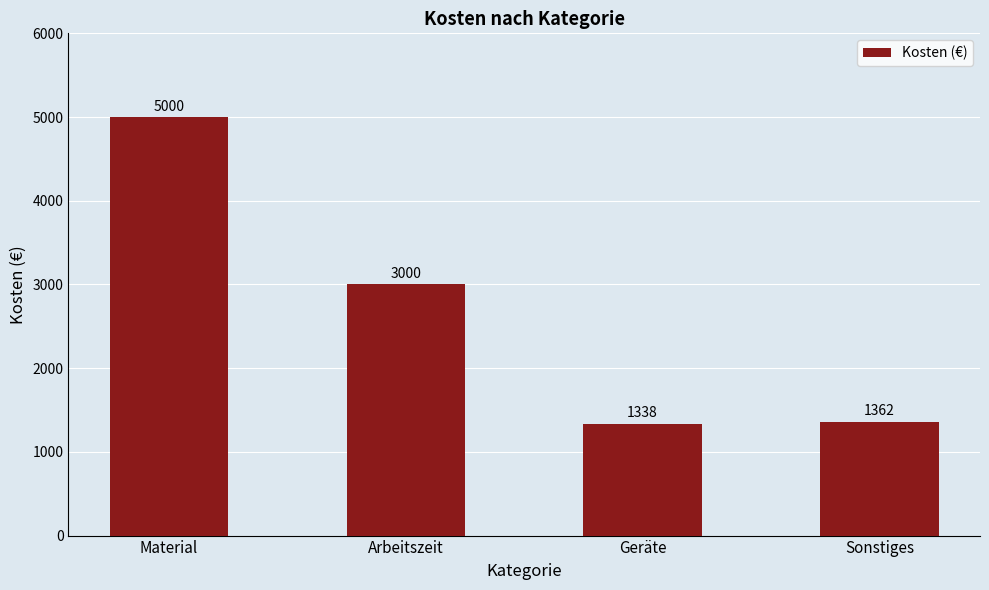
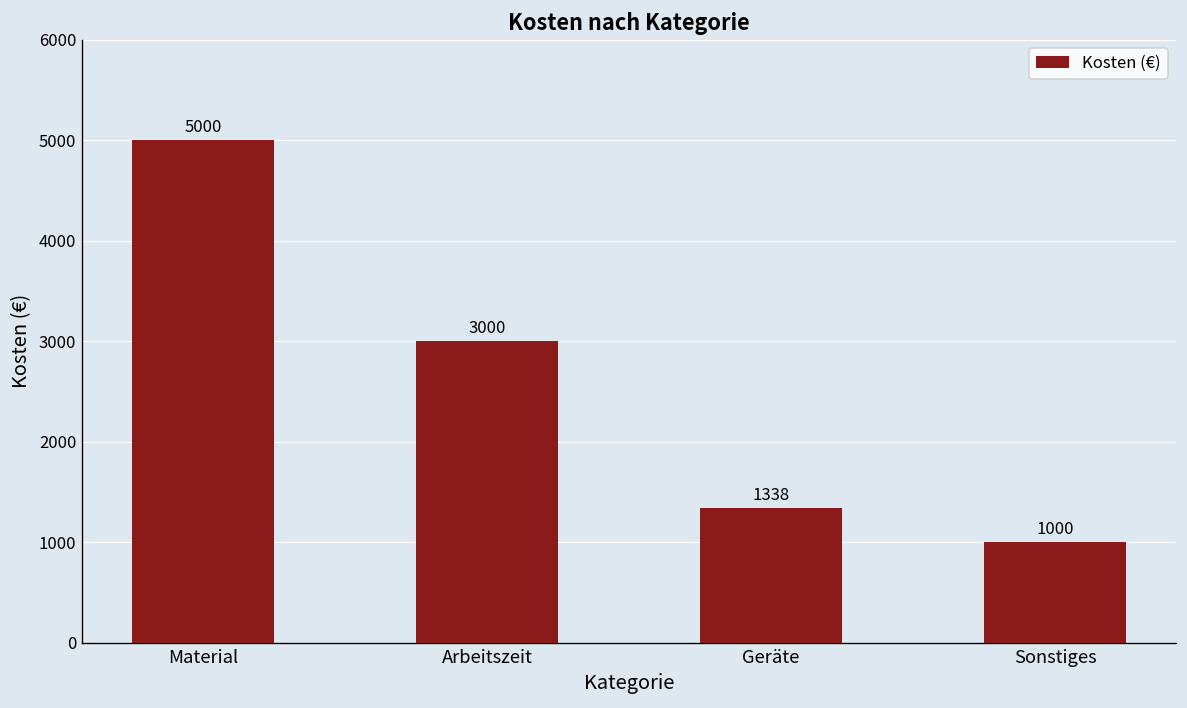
Sonstiges: 1362 -> 1000
